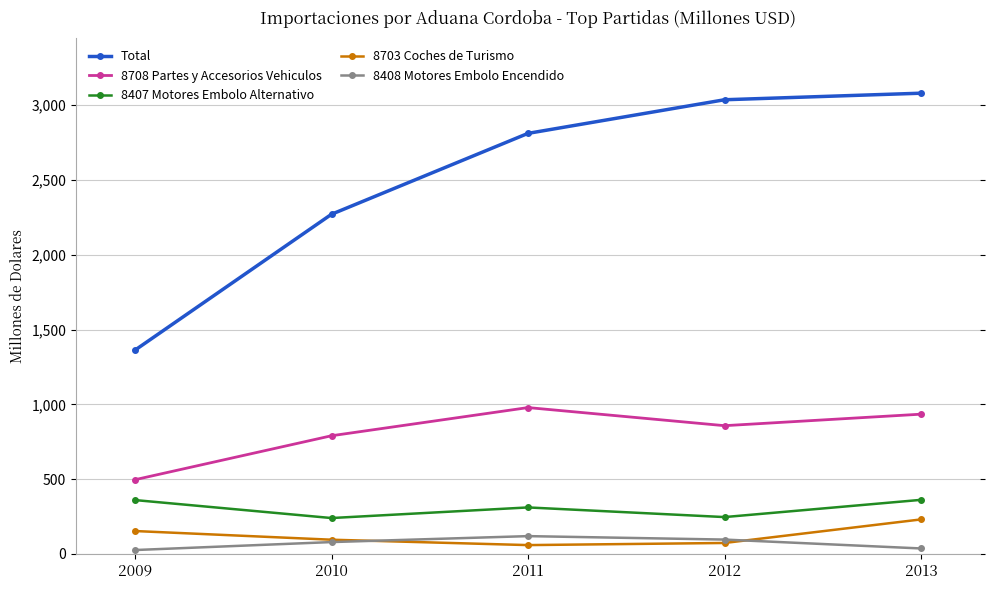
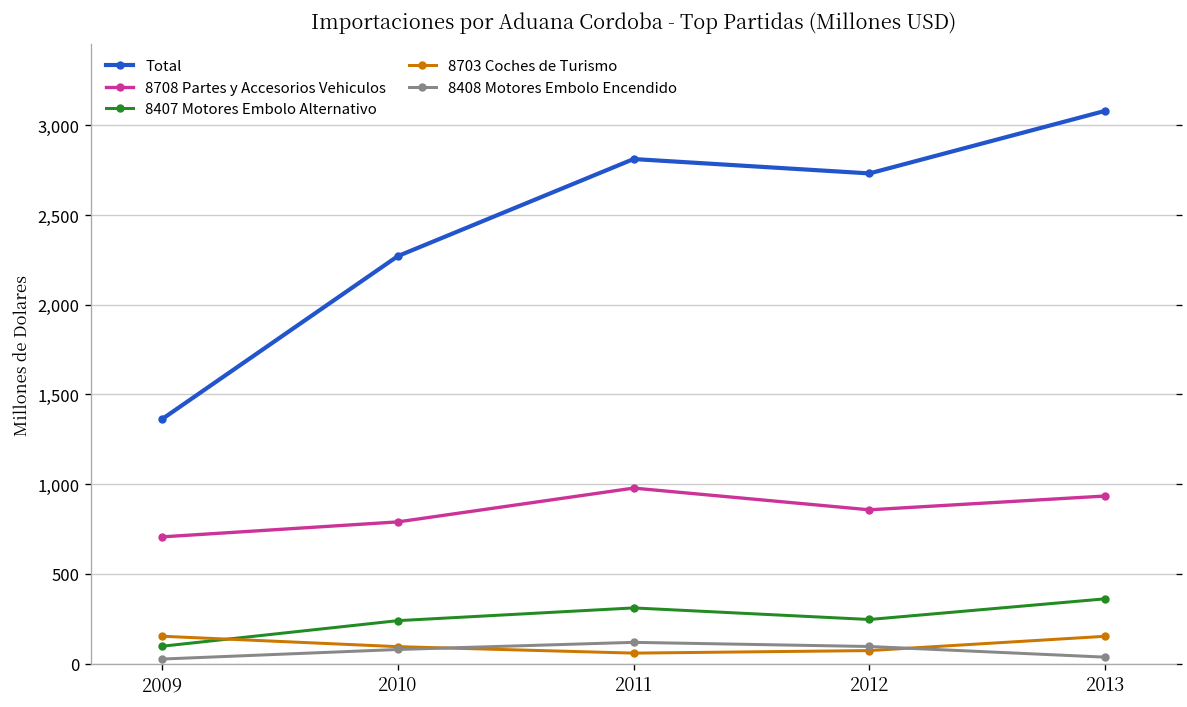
8708 Partes y Accesorios Vehiculos, 2009: 500 -> 710
8407 Motores Embolo Alternativo, 2009: 360 -> 100
Total, 2012: 3,040 -> 2,730
8703 Coches de Turismo, 2013: 230 -> 150
